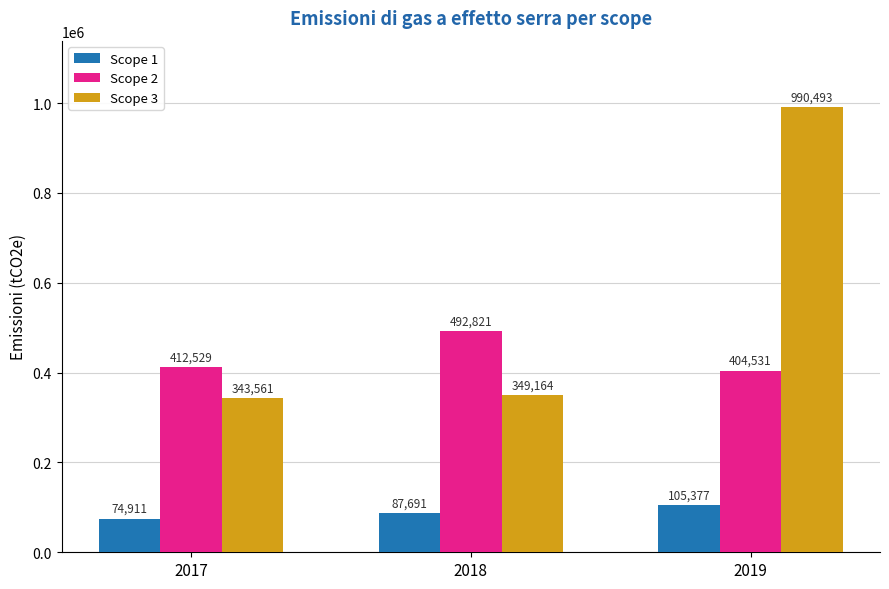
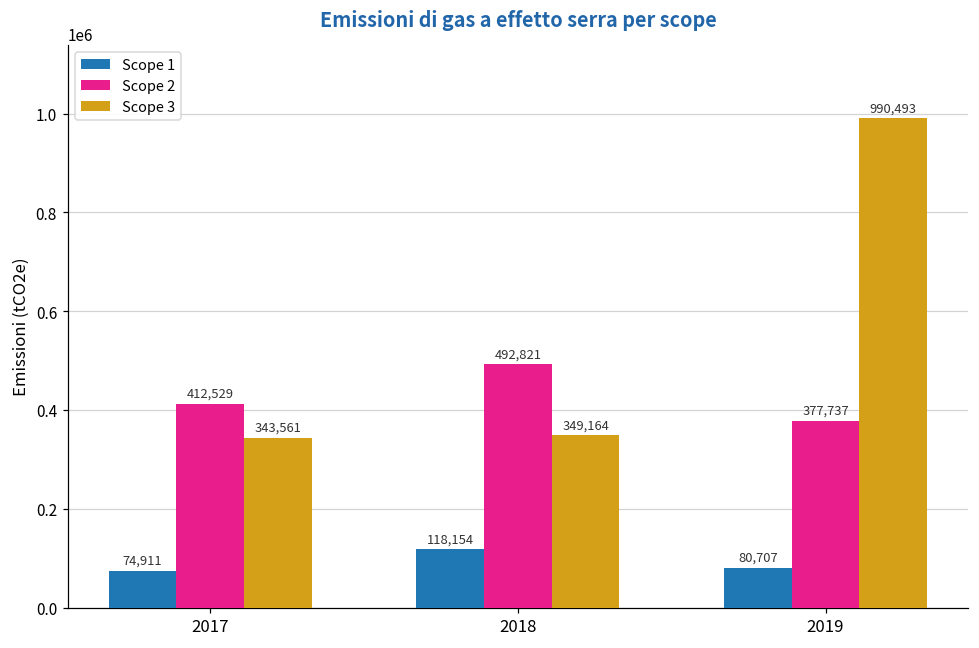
Scope 1, 2018: 87,691 -> 118,154
Scope 1, 2019: 105,377 -> 80,707
Scope 2, 2019: 404,531 -> 377,737
